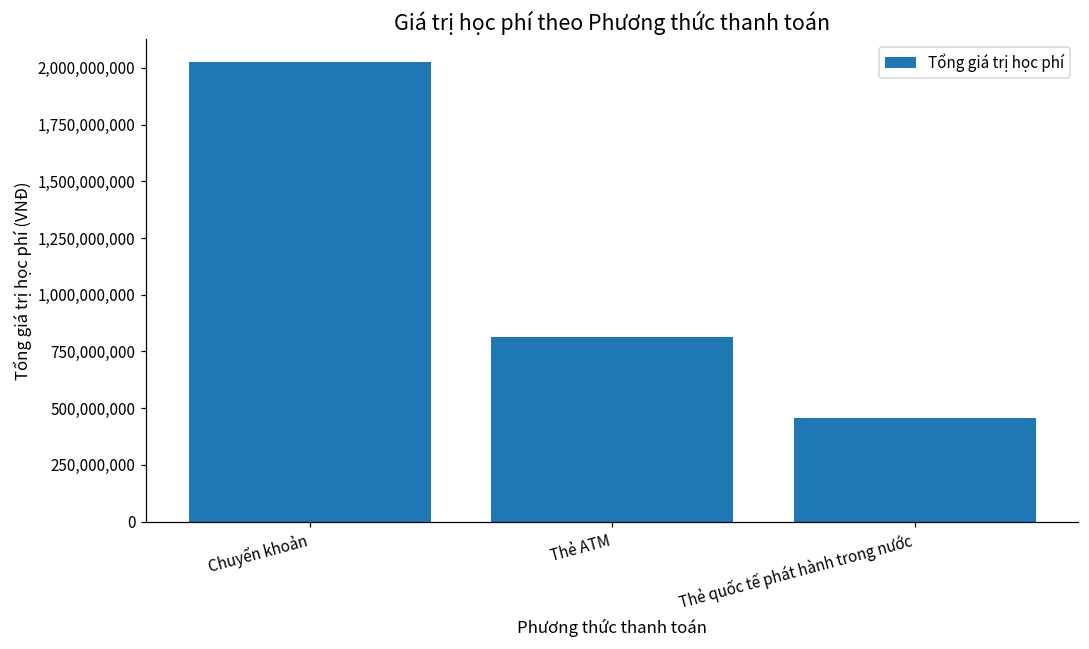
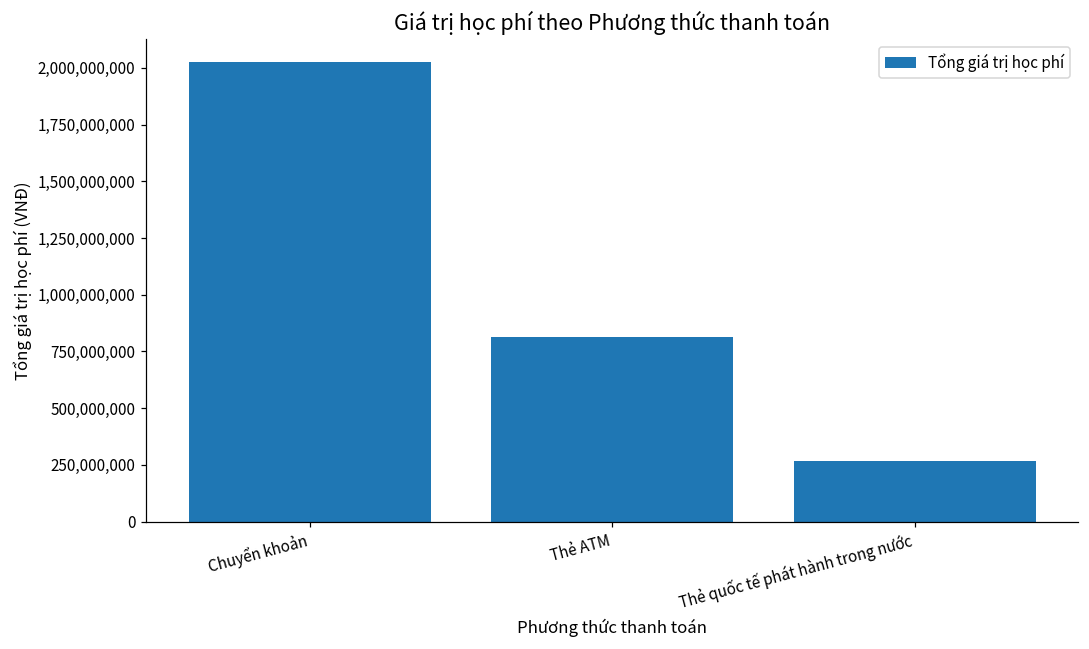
Thẻ quốc tế phát hành trong nước: 460,000,000 -> 270,000,000
